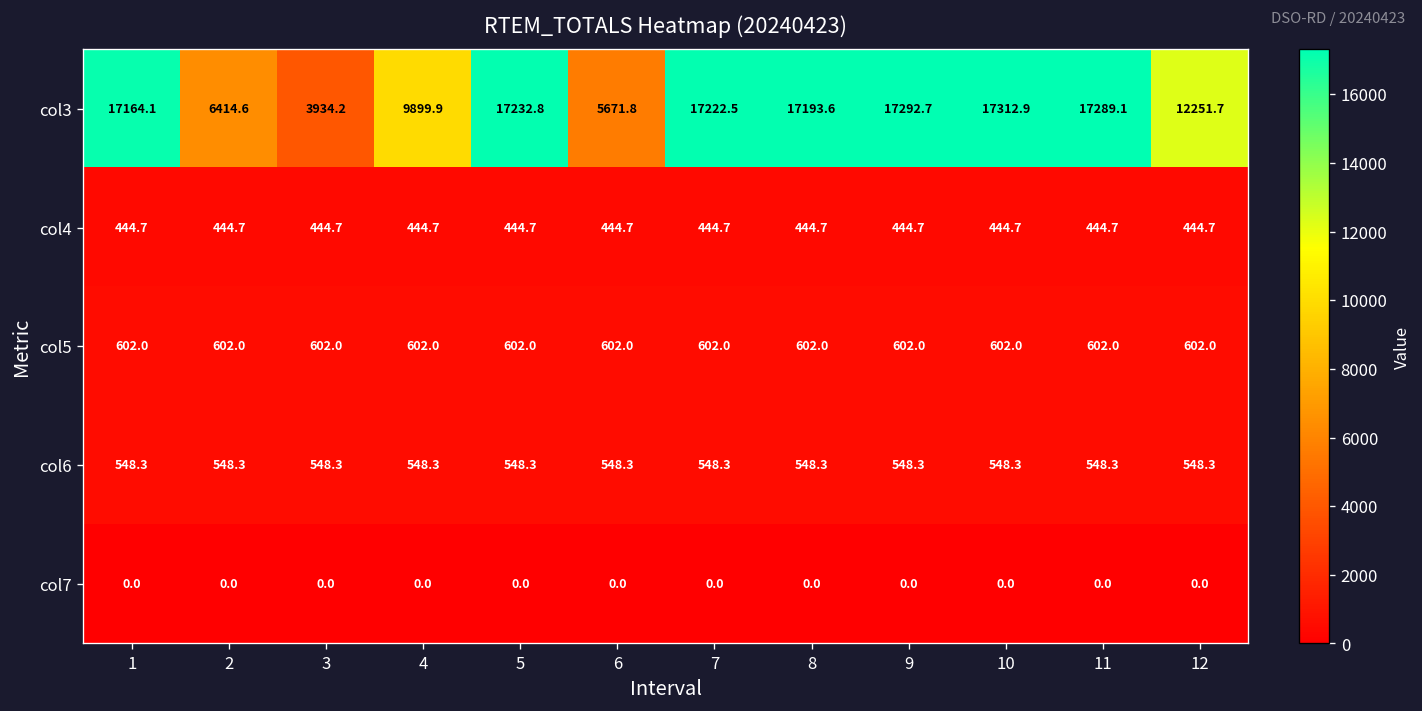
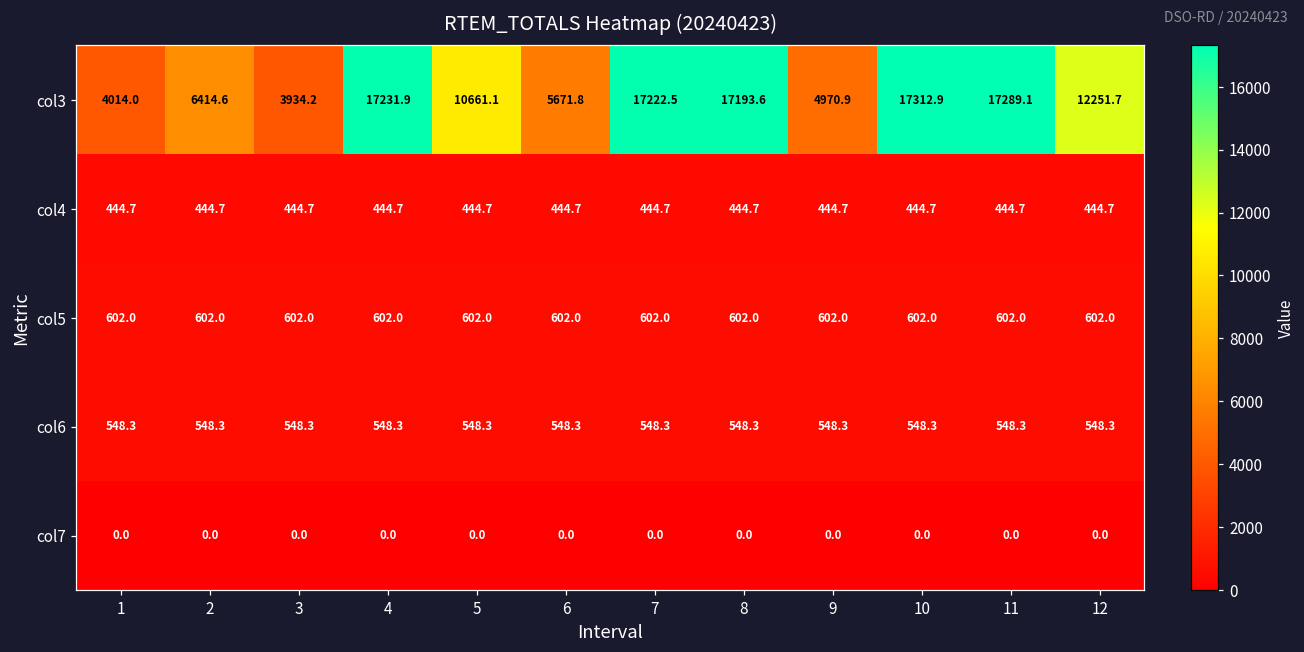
col3, 1: 17164.1 -> 4014.0
col3, 4: 9899.9 -> 17231.9
col3, 5: 17232.8 -> 10661.1
col3, 9: 17292.7 -> 4970.9
